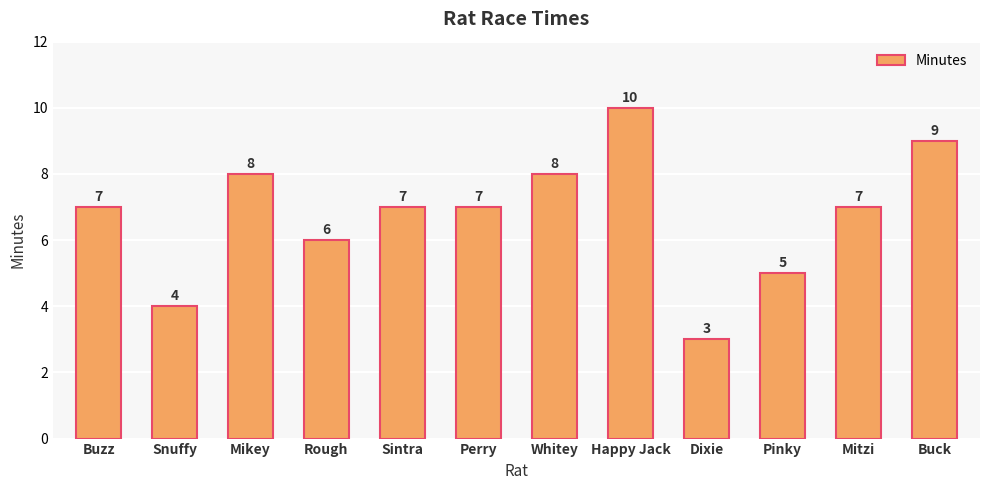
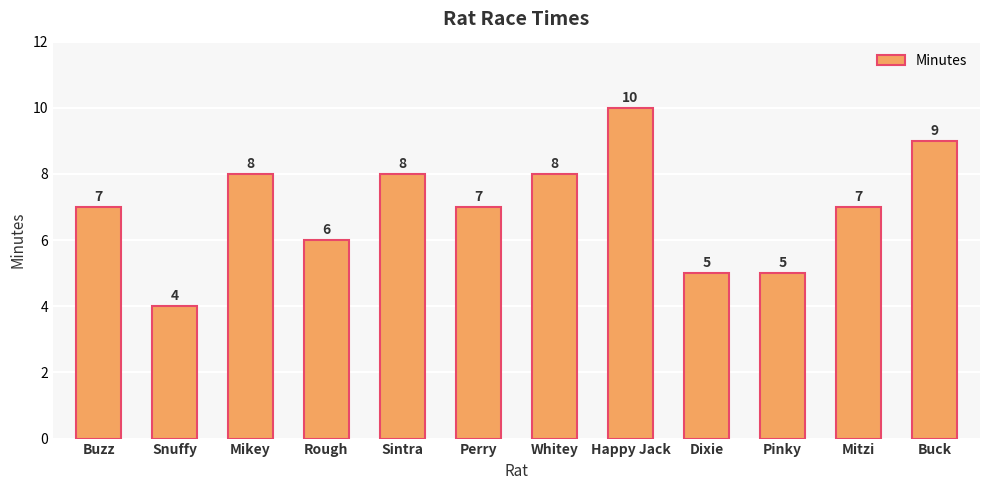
Sintra: 7 -> 8
Dixie: 3 -> 5
